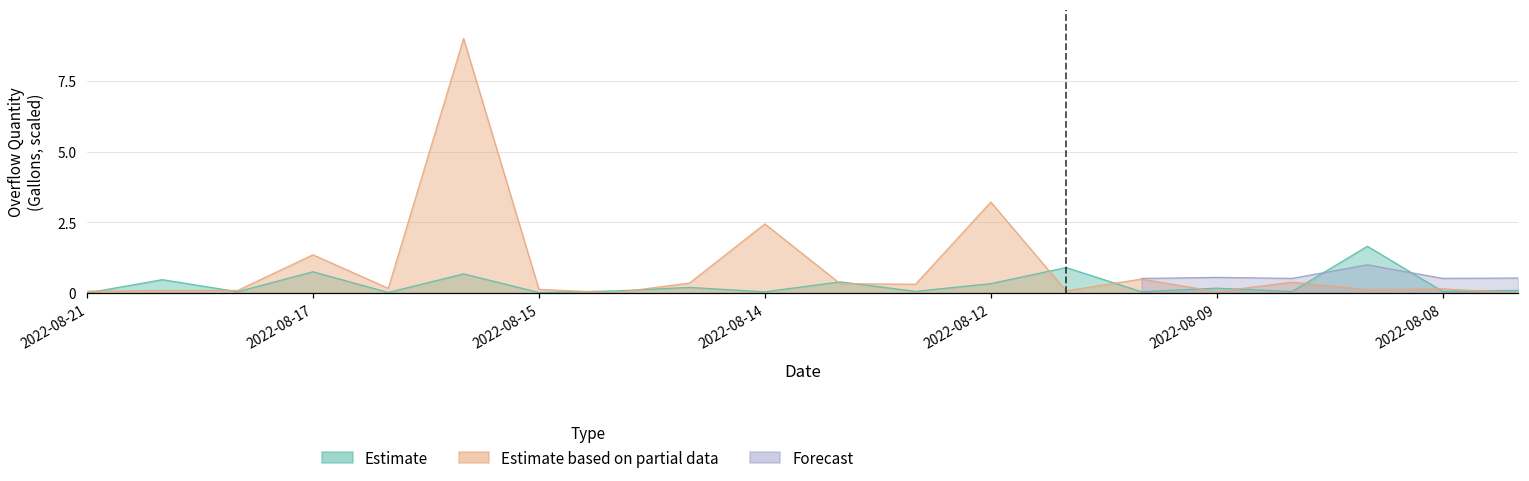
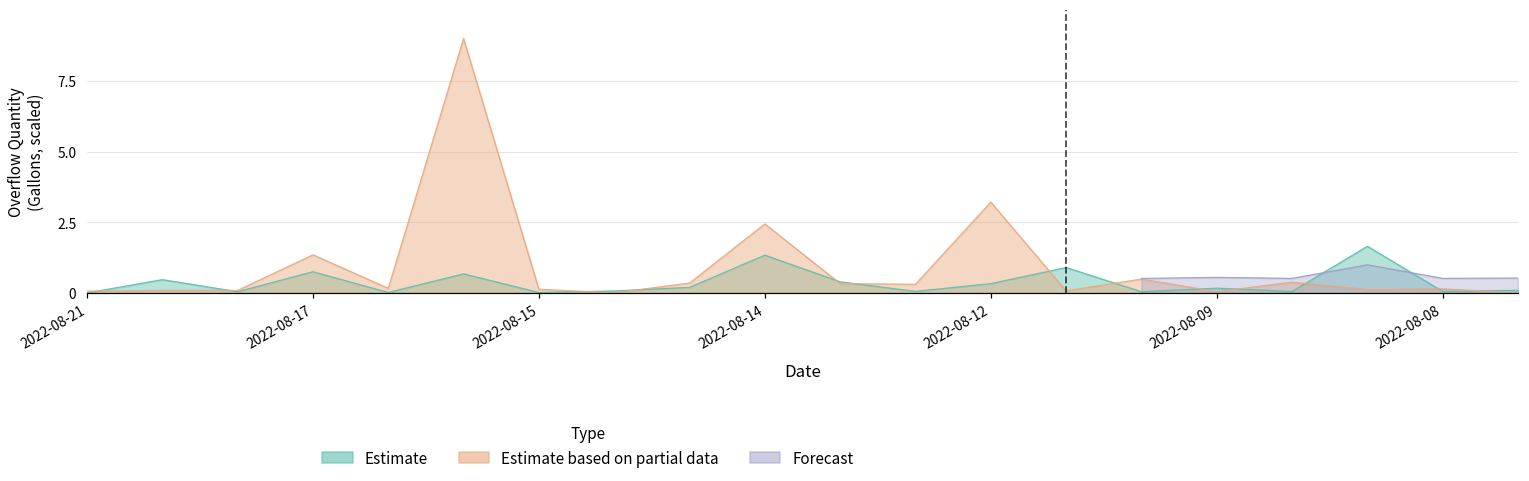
Estimate, 2022-08-14: 0.0 -> 1.3
